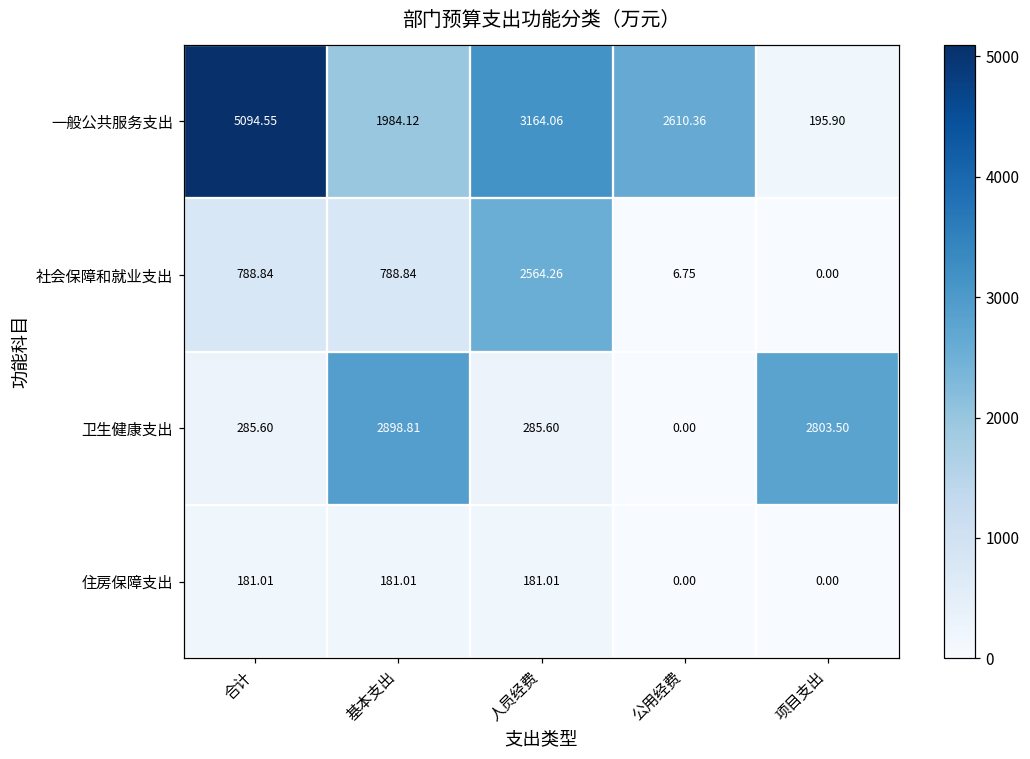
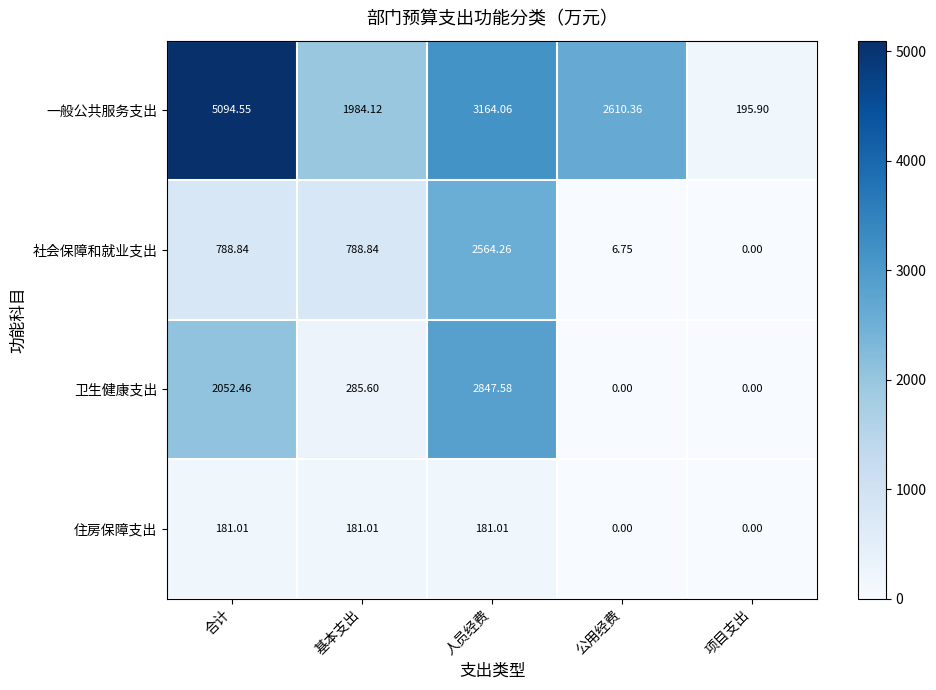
卫生健康支出, 合计: 285.60 -> 2052.46
卫生健康支出, 基本支出: 2898.81 -> 285.60
卫生健康支出, 人员经费: 285.60 -> 2847.58
卫生健康支出, 项目支出: 2803.50 -> 0.00
